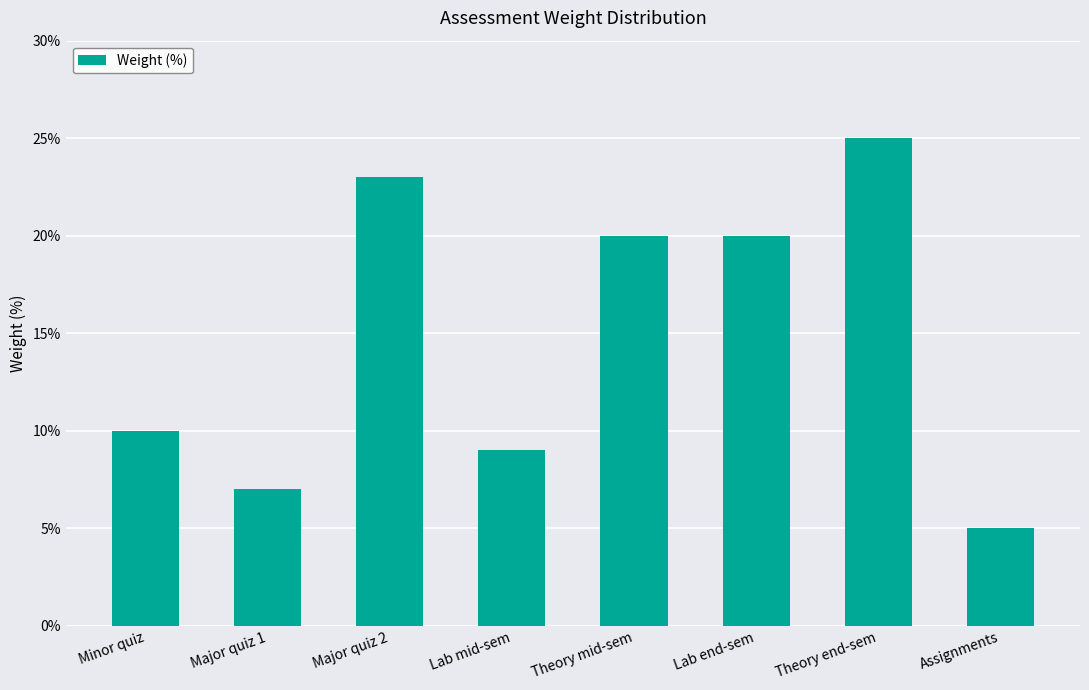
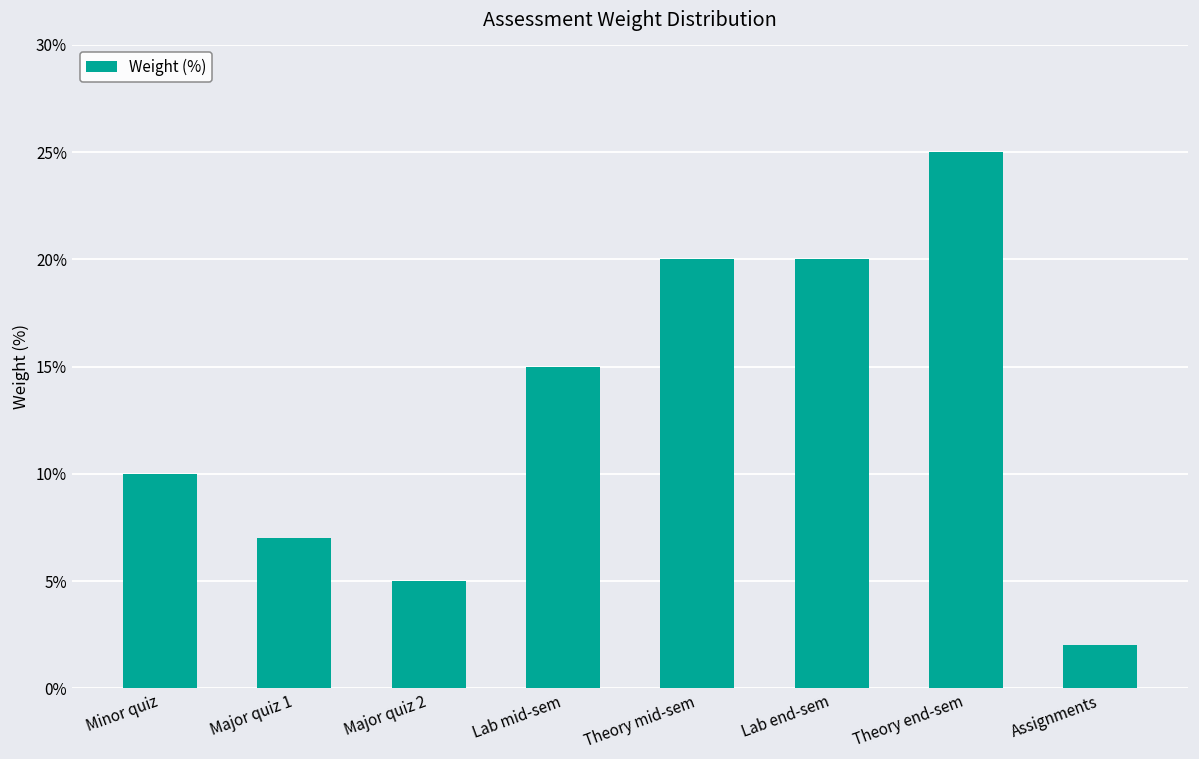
Major quiz 2: 23% -> 5%
Lab mid-sem: 9% -> 15%
Assignments: 5% -> 2%
